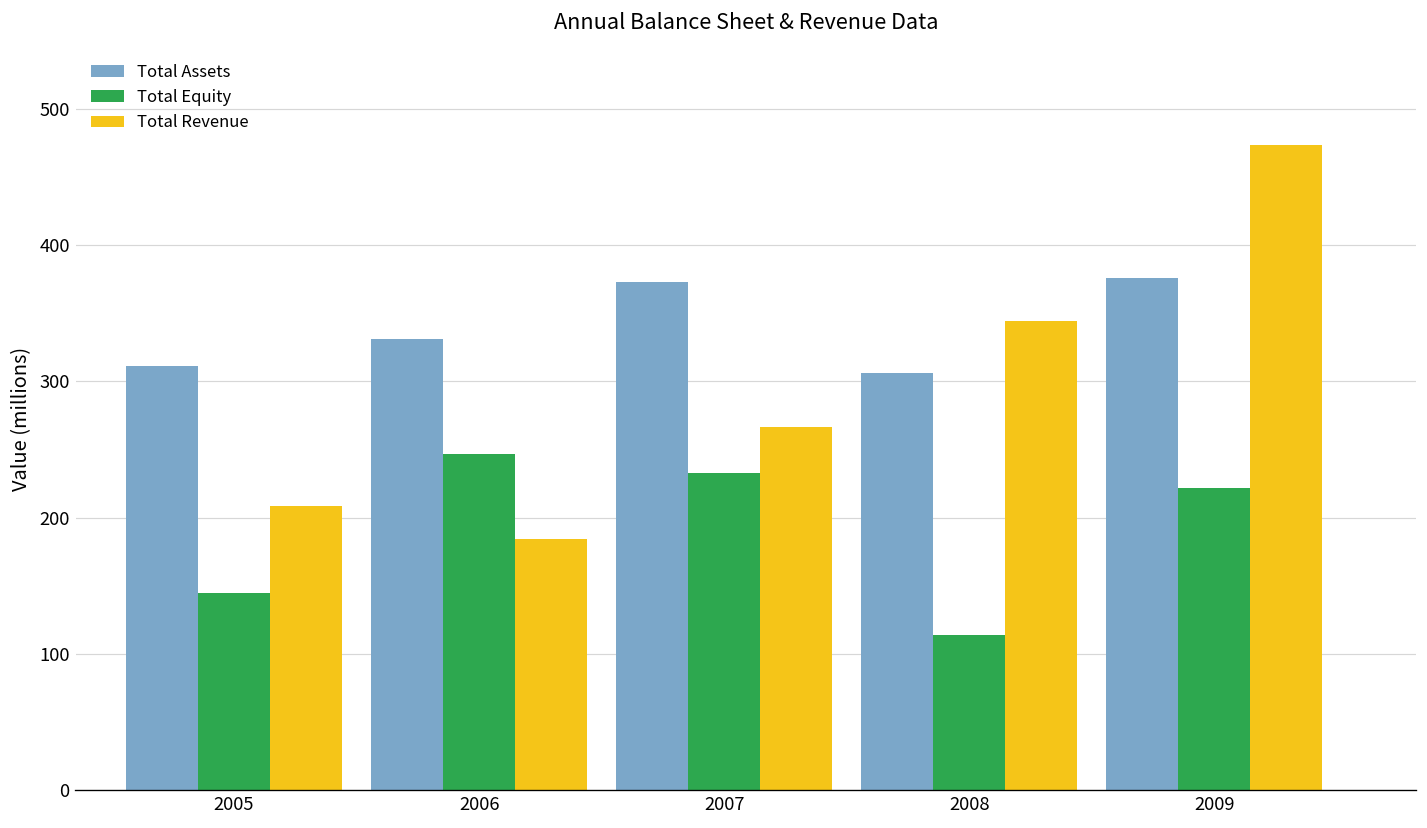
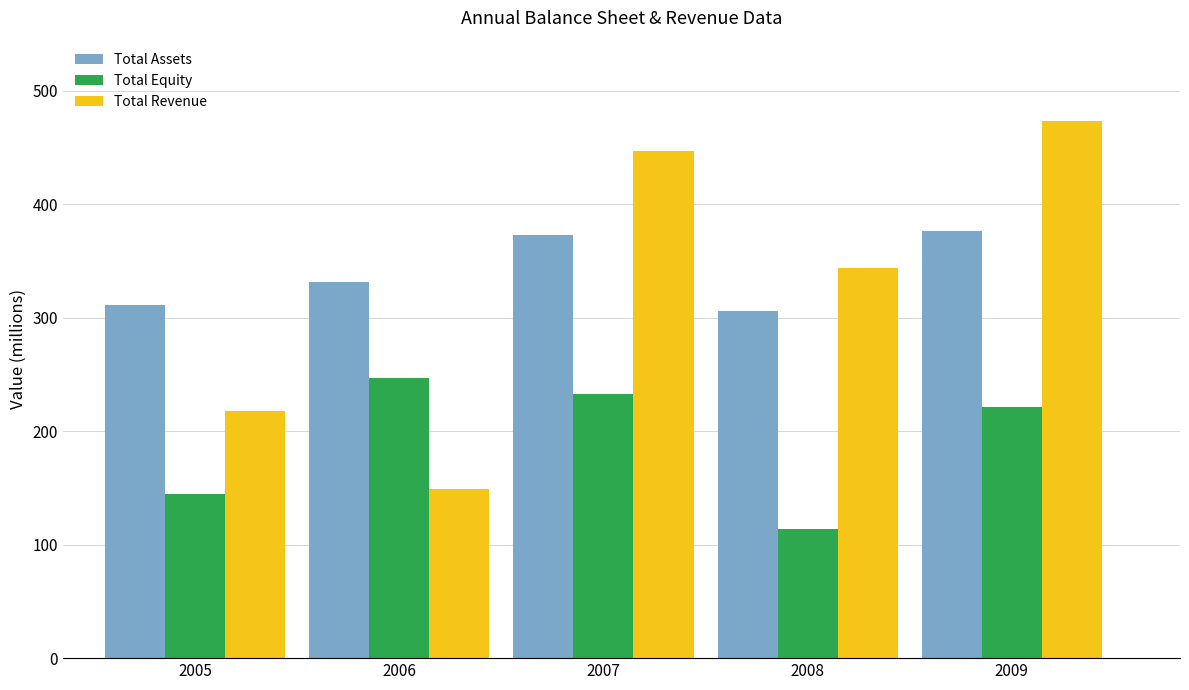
Total Revenue, 2005: 208 -> 218
Total Revenue, 2006: 185 -> 149
Total Revenue, 2007: 267 -> 447
